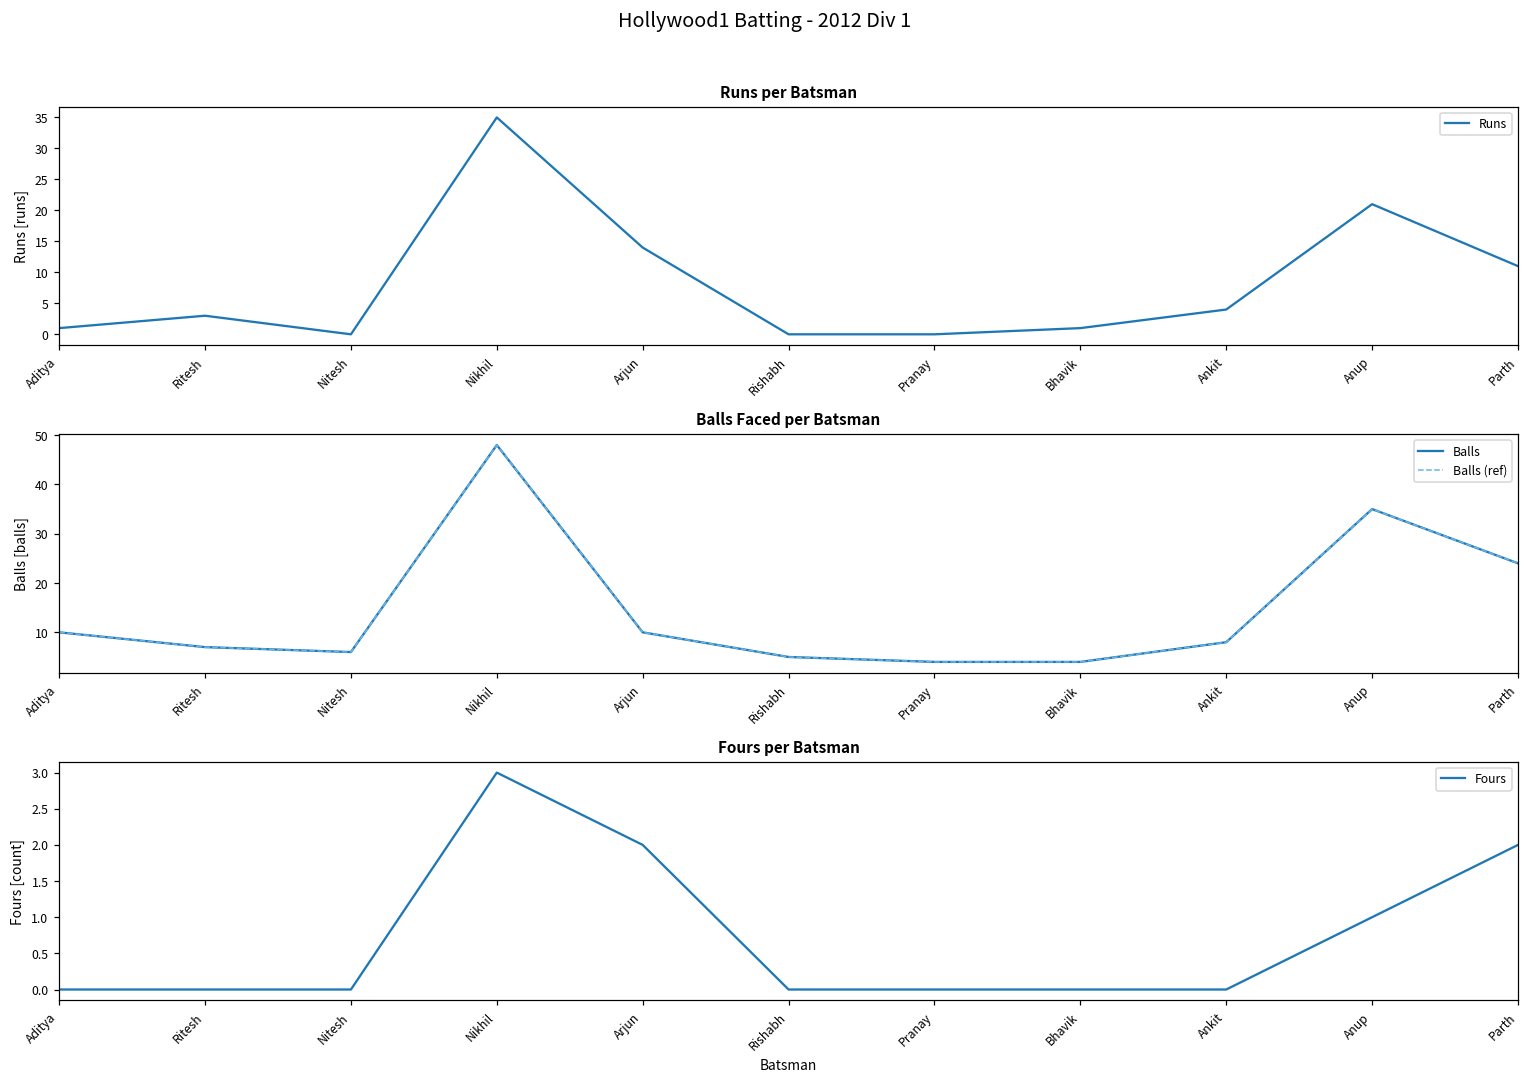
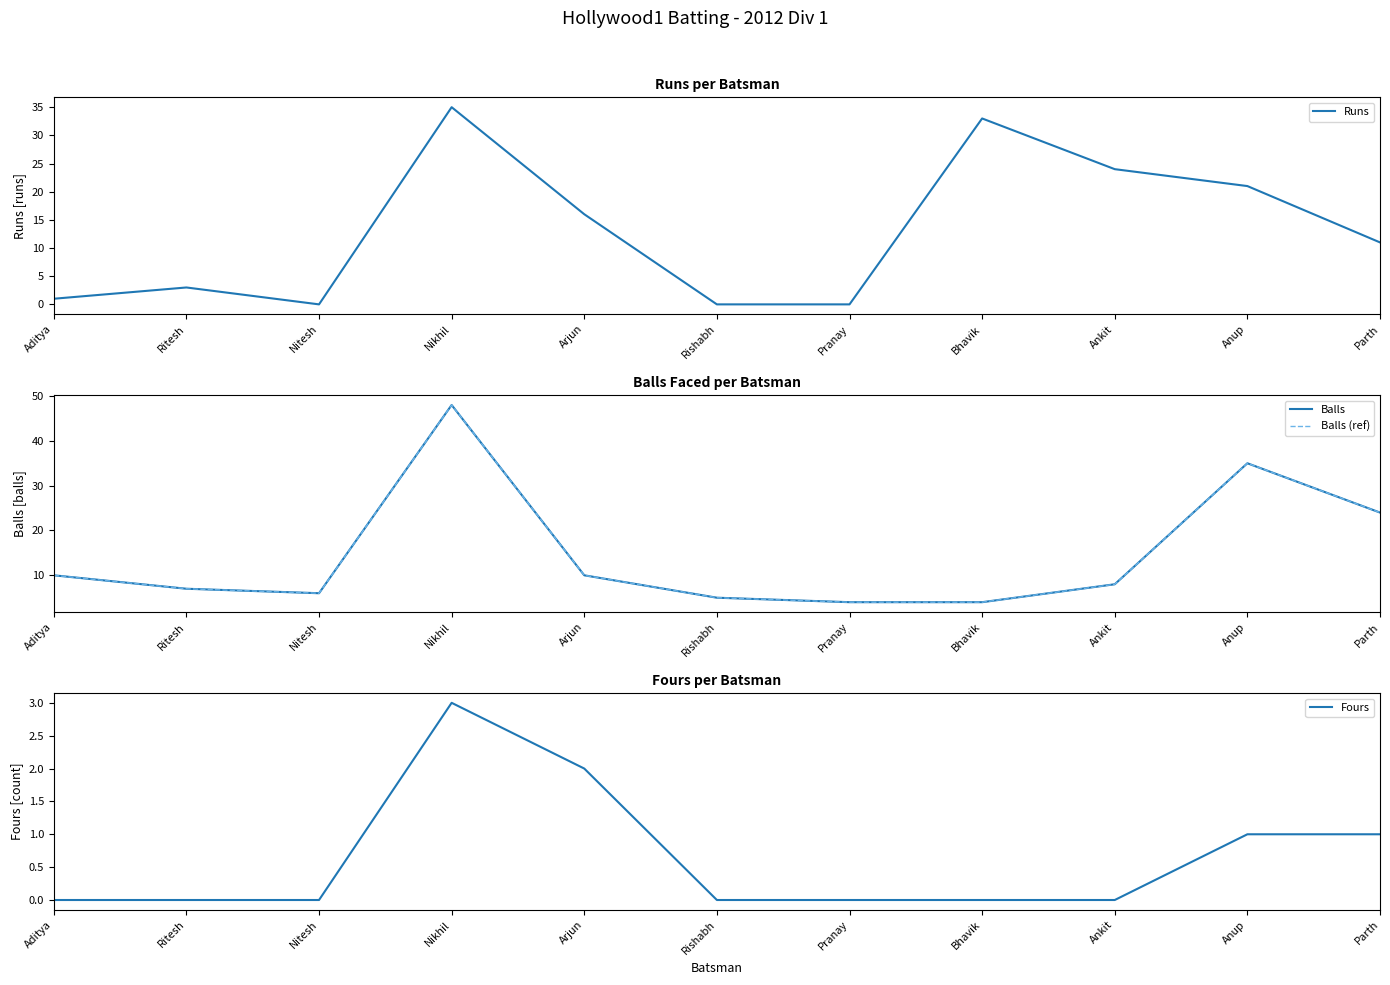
Runs per Batsman, Arjun: 14 -> 16
Runs per Batsman, Bhavik: 1 -> 33
Runs per Batsman, Ankit: 4 -> 24
Fours per Batsman, Parth: 2 -> 1
